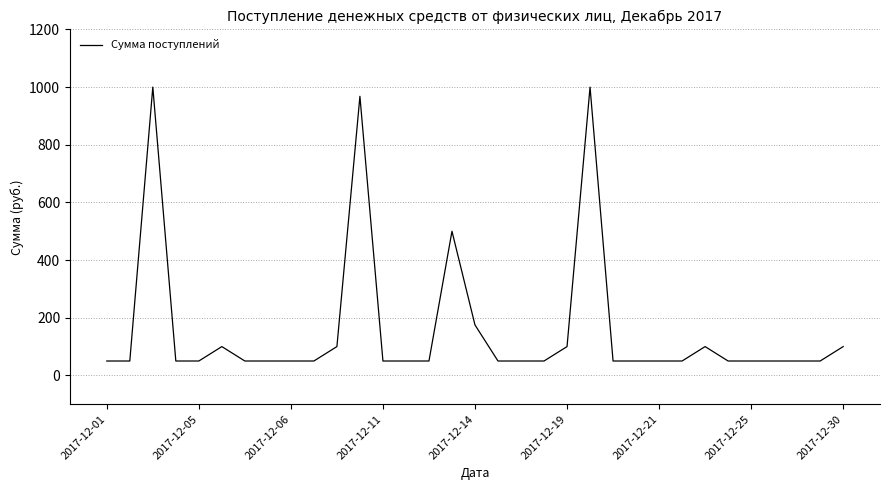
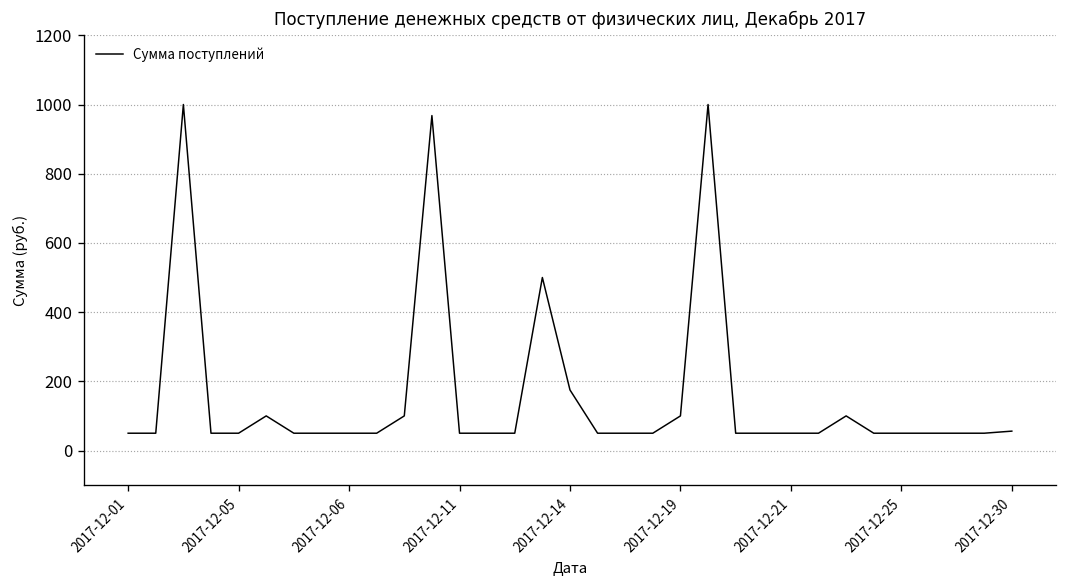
2017-12-30: 100 -> 60
